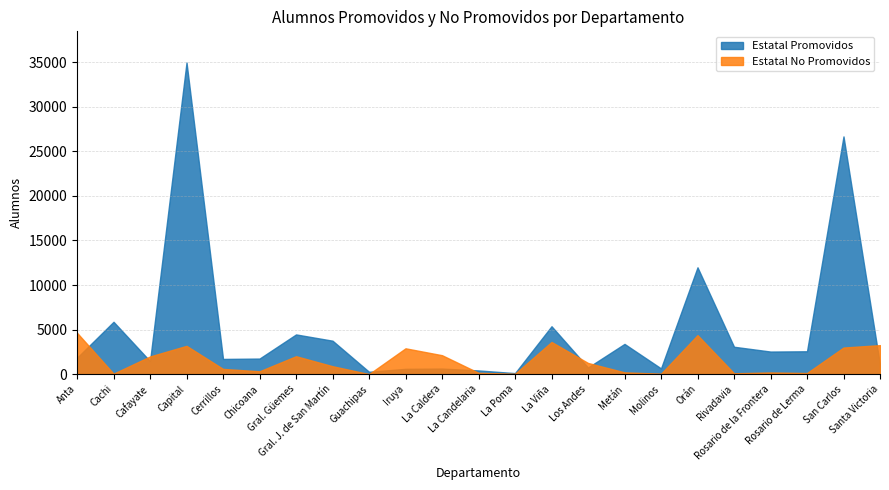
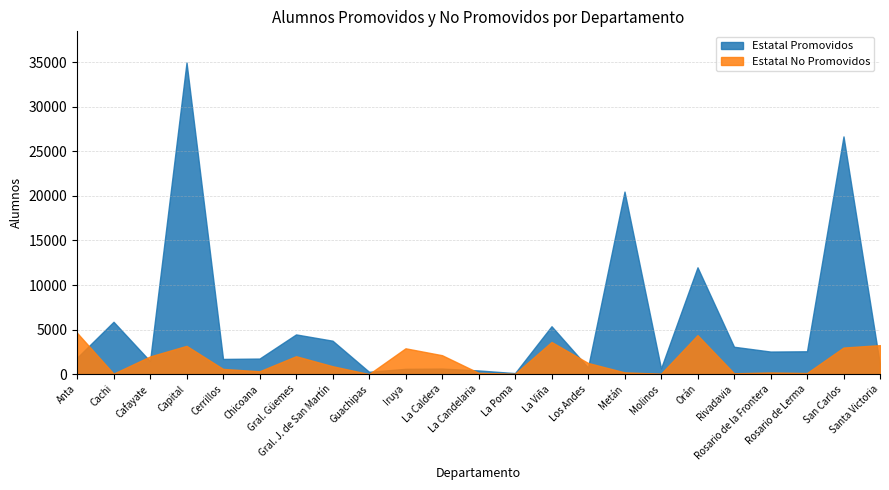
Estatal Promovidos, Metán: 3000 -> 20000
